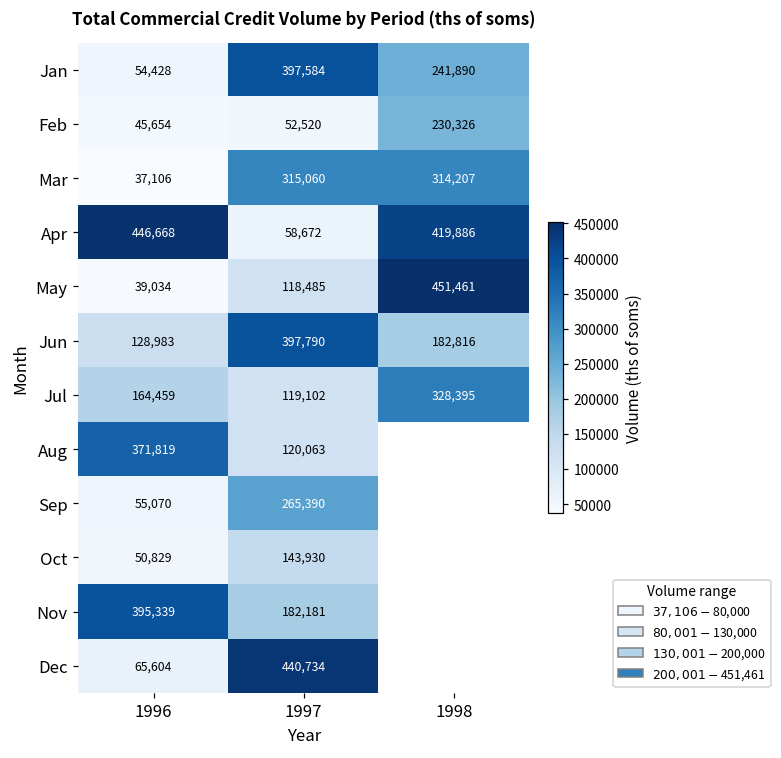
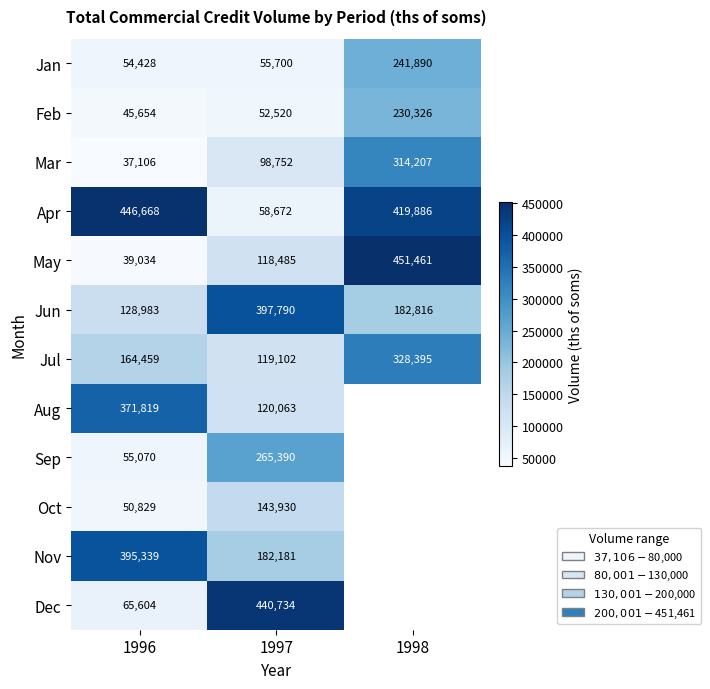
Jan, 1997: 397,584 -> 55,700
Mar, 1997: 315,060 -> 98,752
